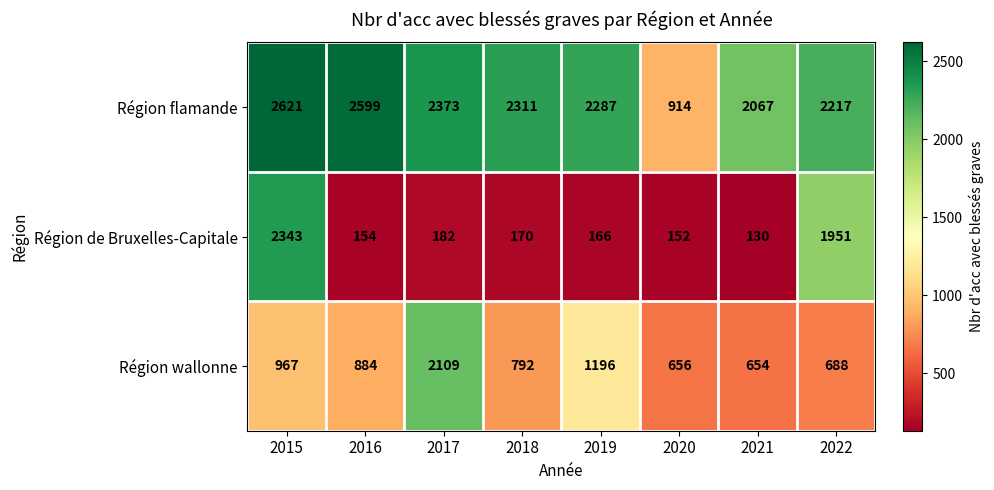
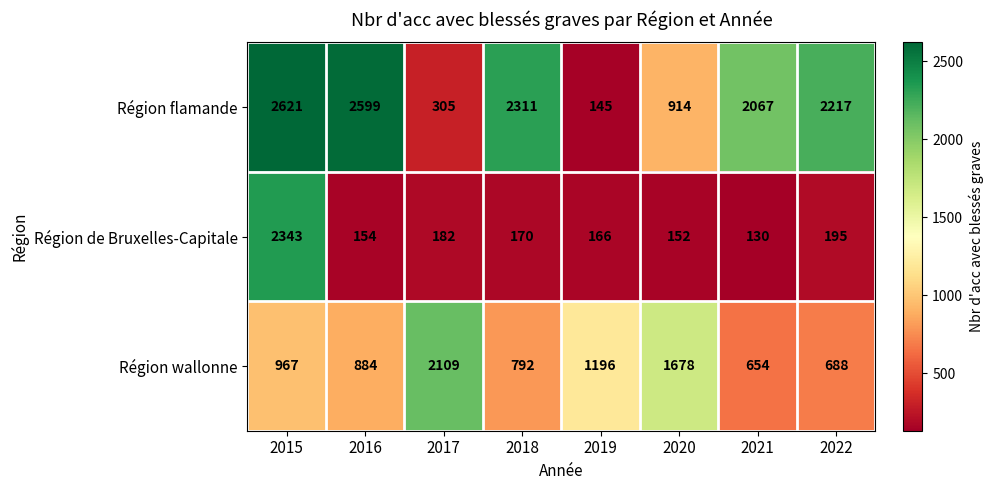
Région flamande, 2017: 2373 -> 305
Région flamande, 2019: 2287 -> 145
Région de Bruxelles-Capitale, 2022: 1951 -> 195
Région wallonne, 2020: 656 -> 1678
